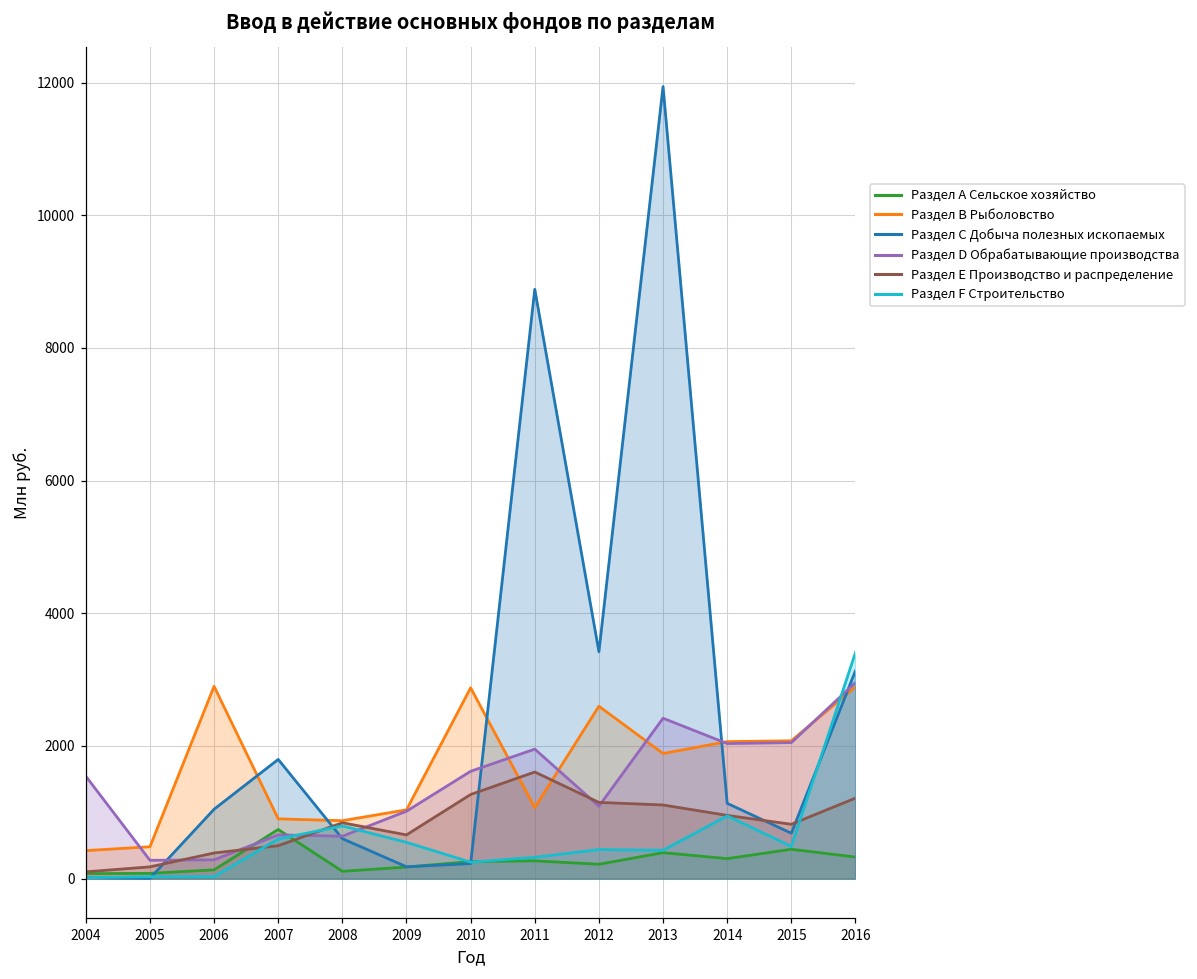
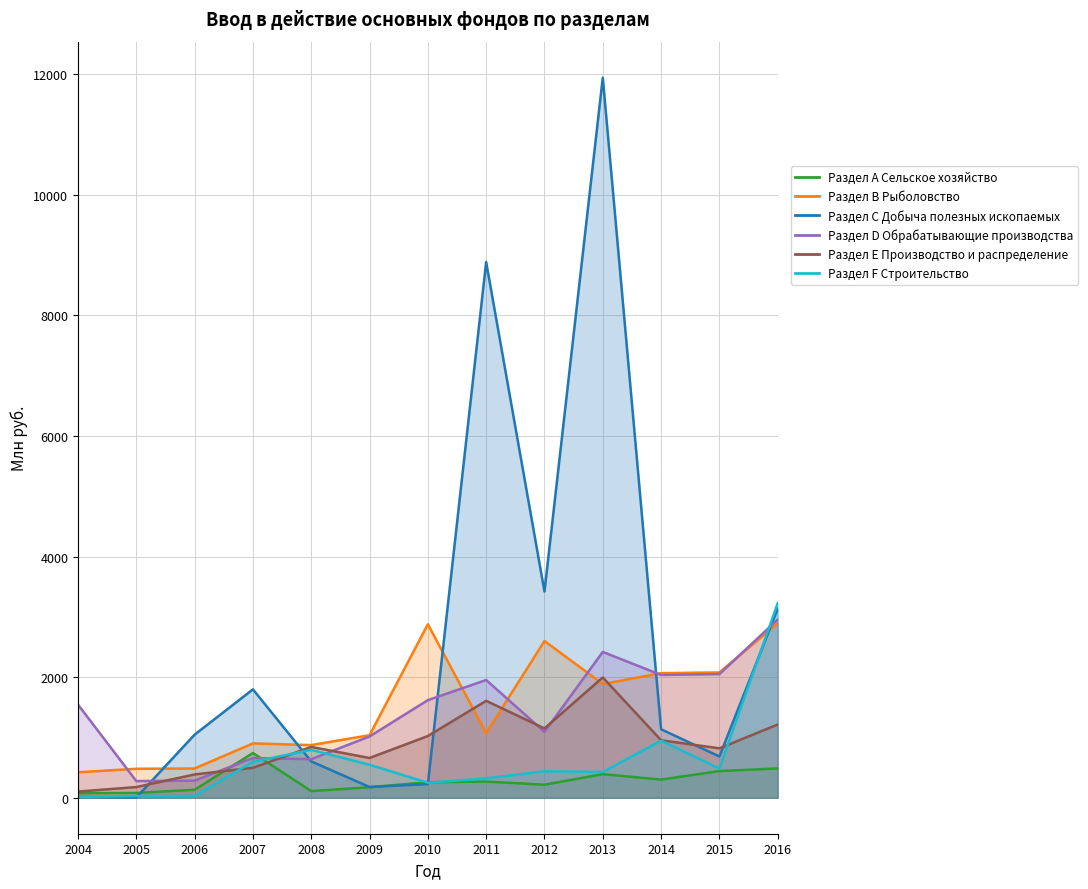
Раздел В Рыболовство, 2006: 2900 -> 500
Раздел Е Производство и распределение, 2010: 1300 -> 1000
Раздел Е Производство и распределение, 2013: 1100 -> 2000
Раздел А Сельское хозяйство, 2016: 300 -> 500
Раздел F Строительство, 2016: 3400 -> 3200
